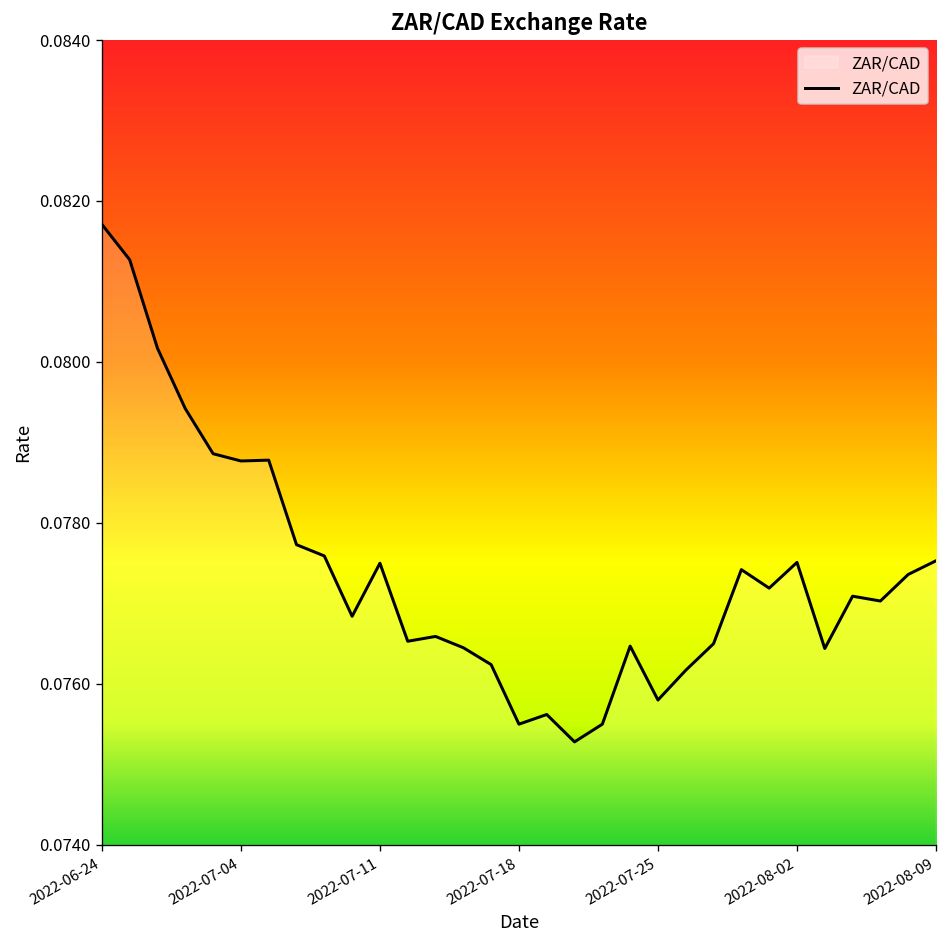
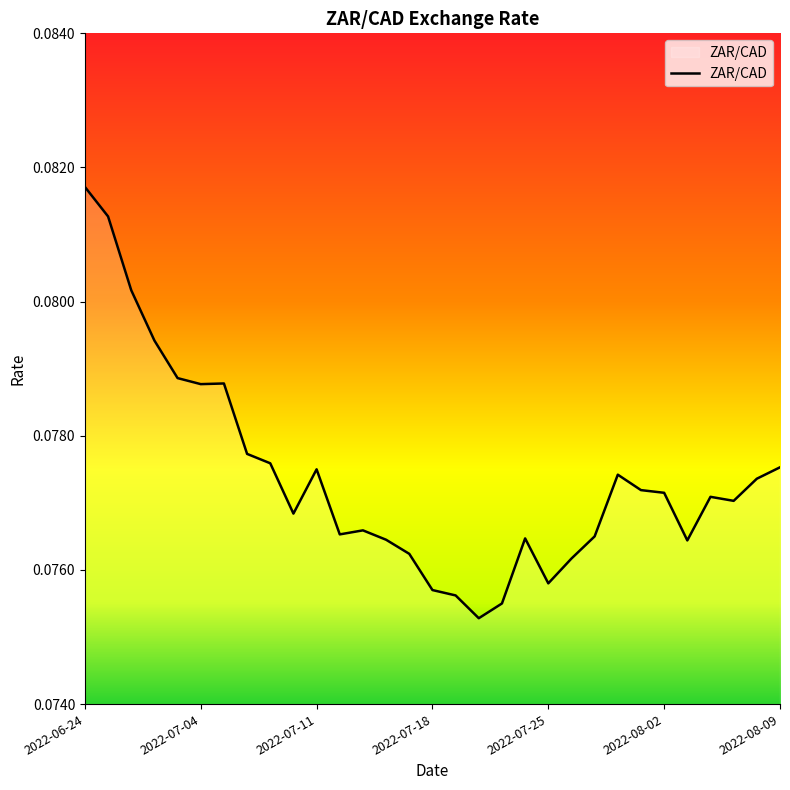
2022-07-18: 0.0755 -> 0.0757
2022-08-02: 0.0775 -> 0.0772
